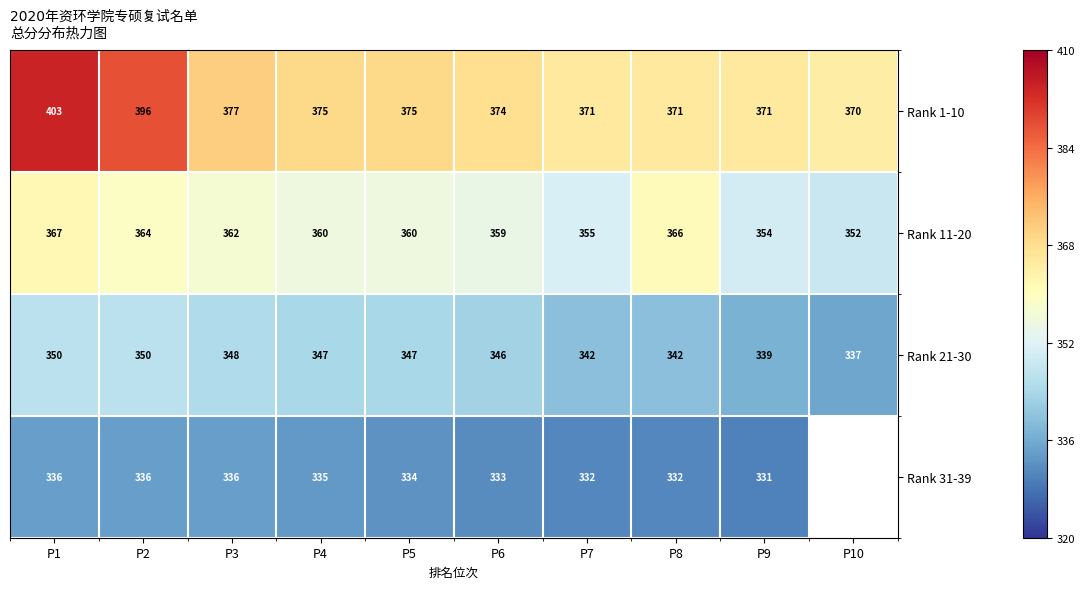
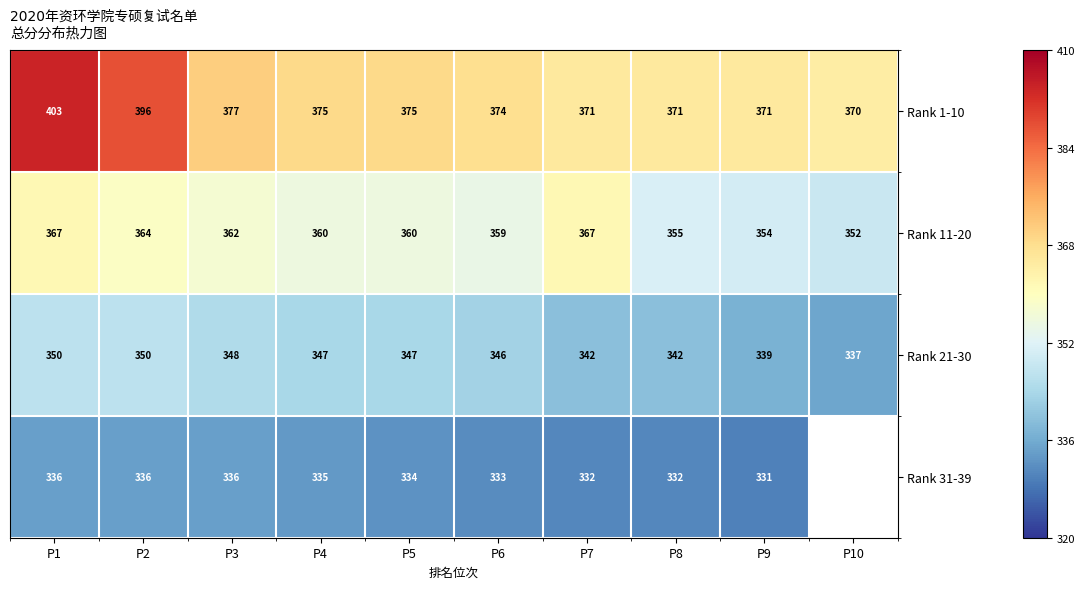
Rank 11-20, P7: 355 -> 367
Rank 11-20, P8: 366 -> 355
